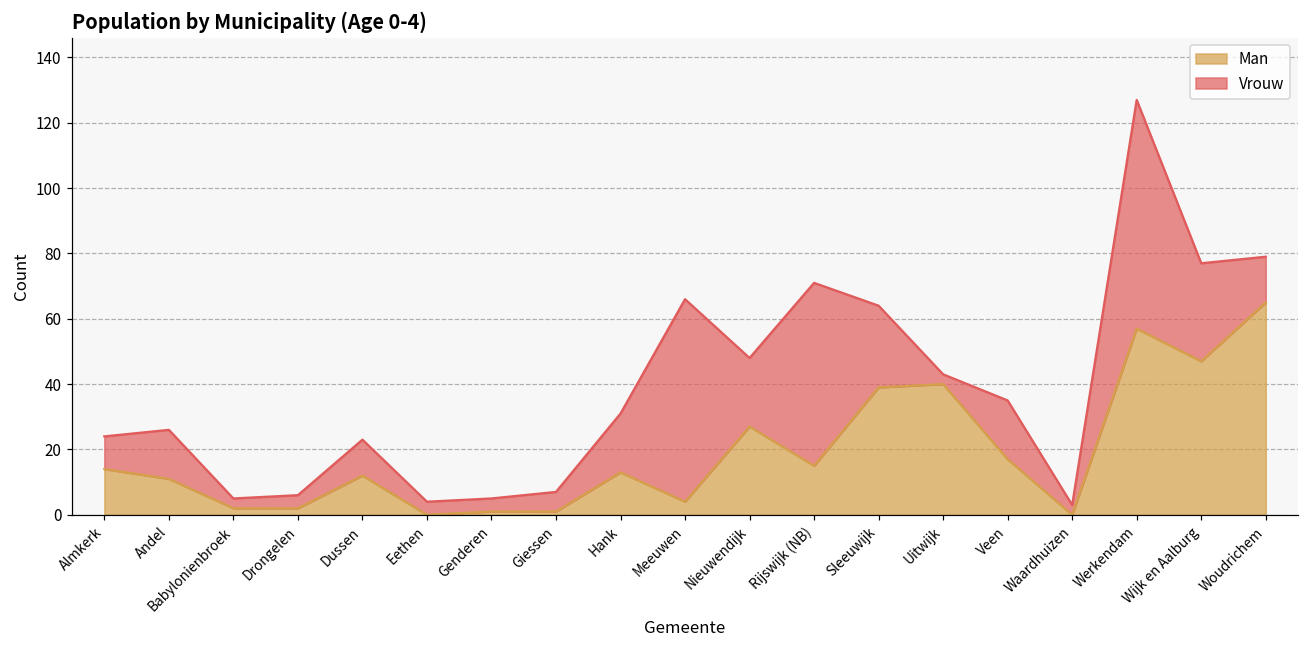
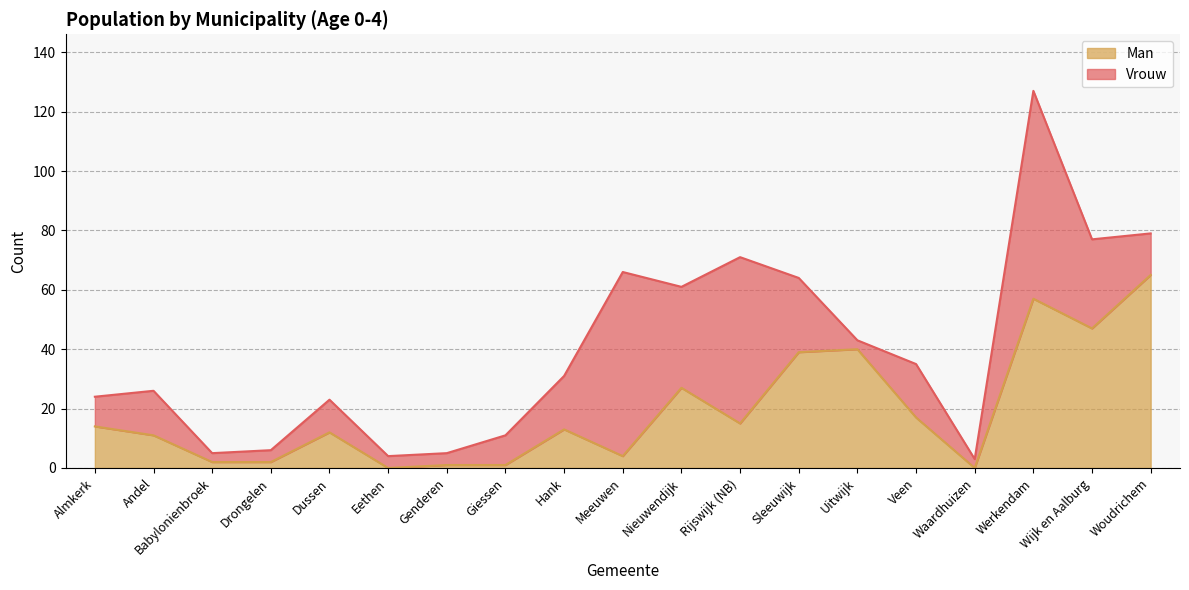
Vrouw, Giessen: 6 -> 10
Vrouw, Nieuwendijk: 21 -> 34
